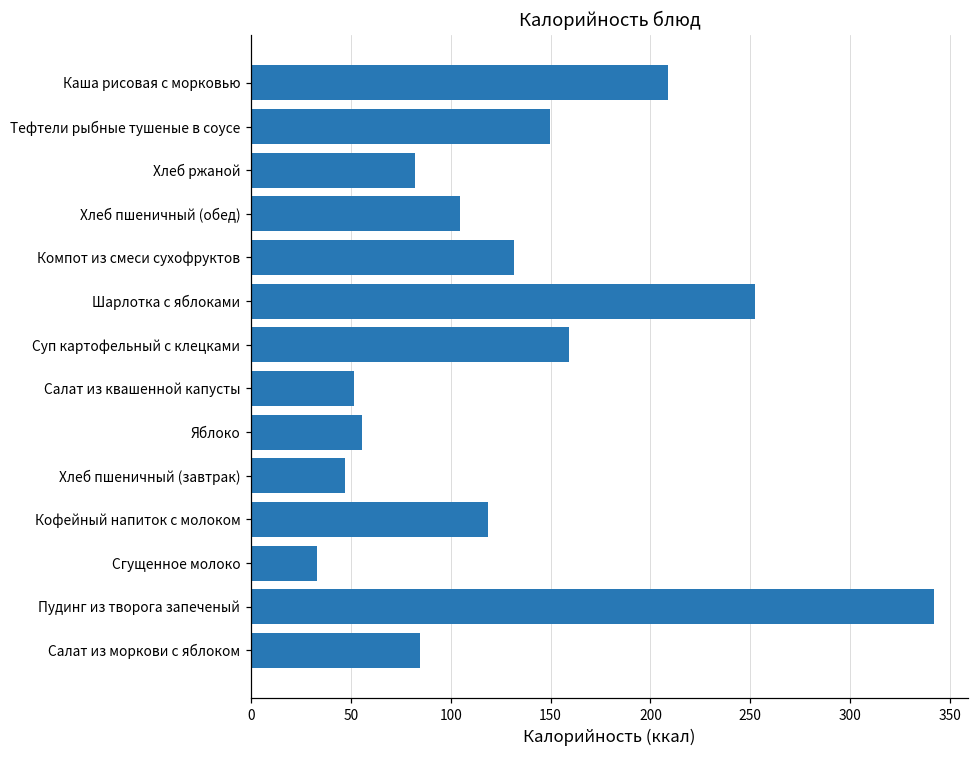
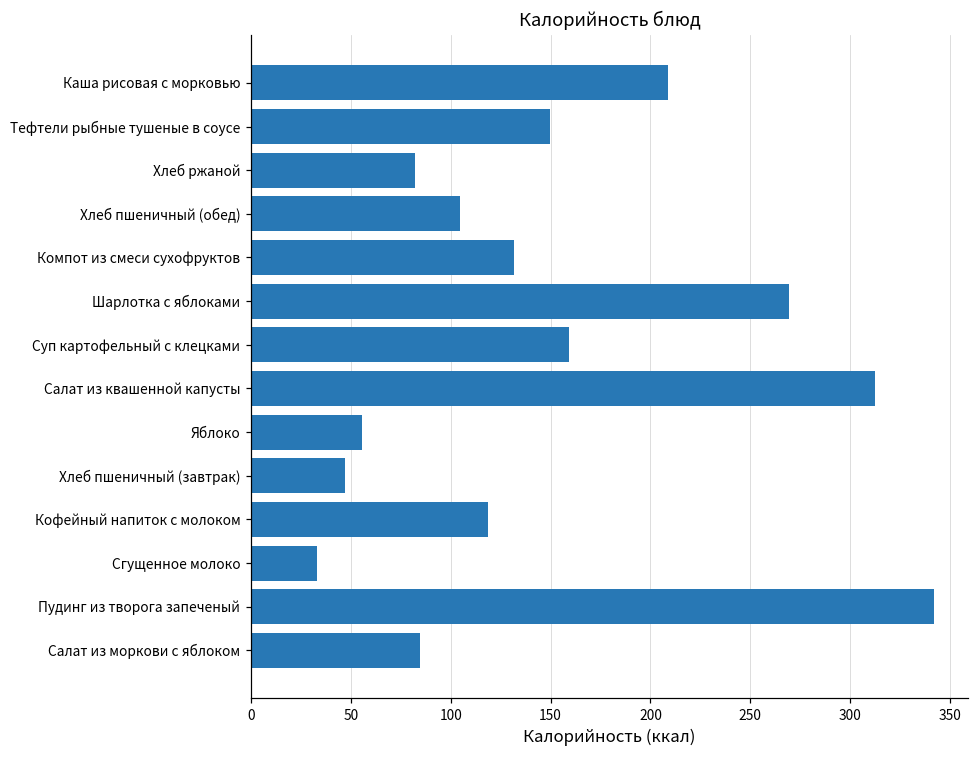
Шарлотка с яблоками: 253 -> 270
Салат из квашенной капусты: 52 -> 312
